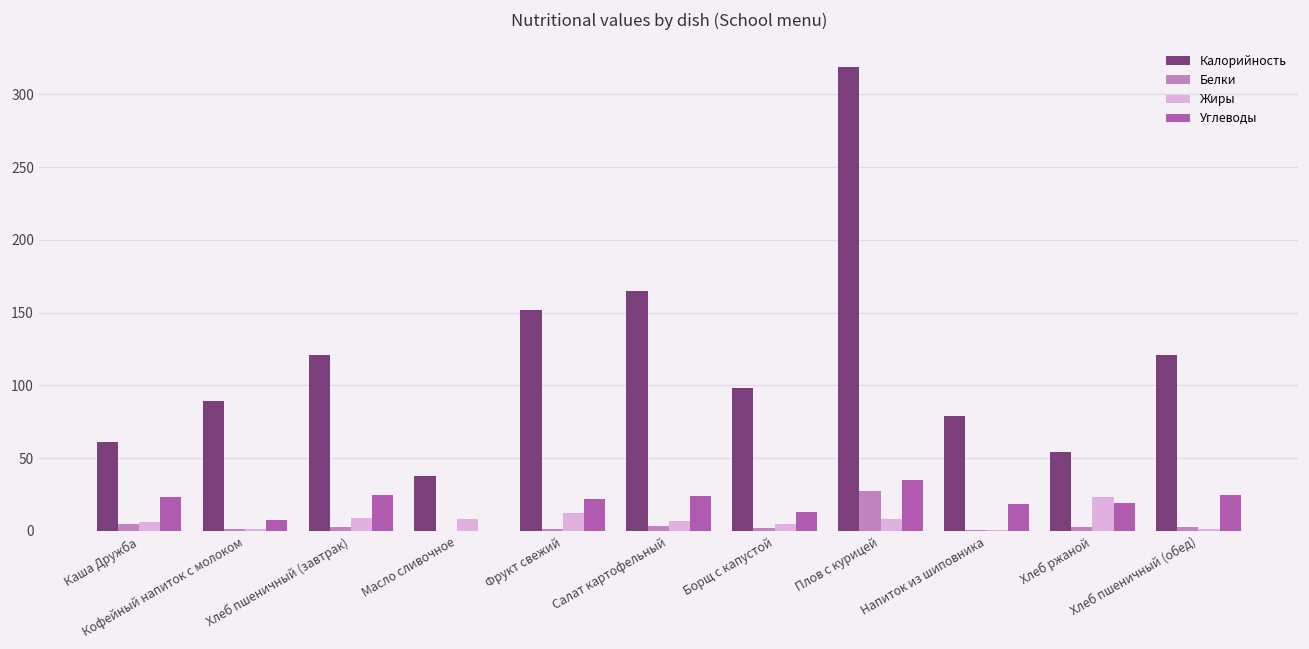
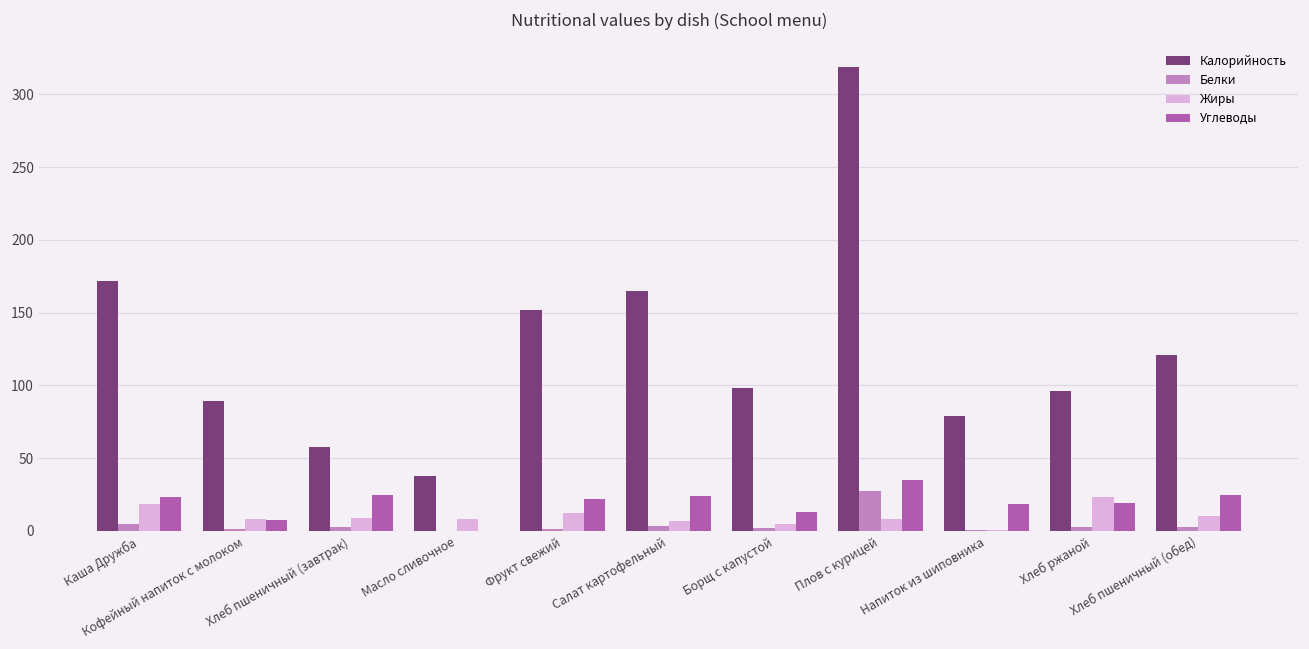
Калорийность, Каша Дружба: 61 -> 172
Жиры, Каша Дружба: 6 -> 18
Жиры, Кофейный напиток с молоком: 1 -> 8
Калорийность, Хлеб пшеничный (завтрак): 121 -> 58
Калорийность, Хлеб ржаной: 54 -> 96
Жиры, Хлеб пшеничный (обед): 1 -> 10
